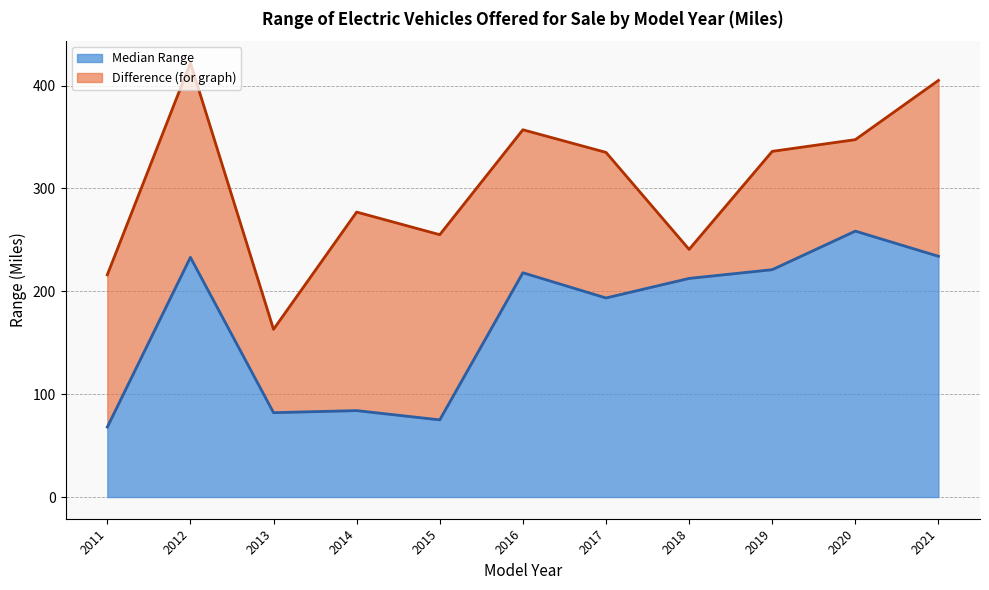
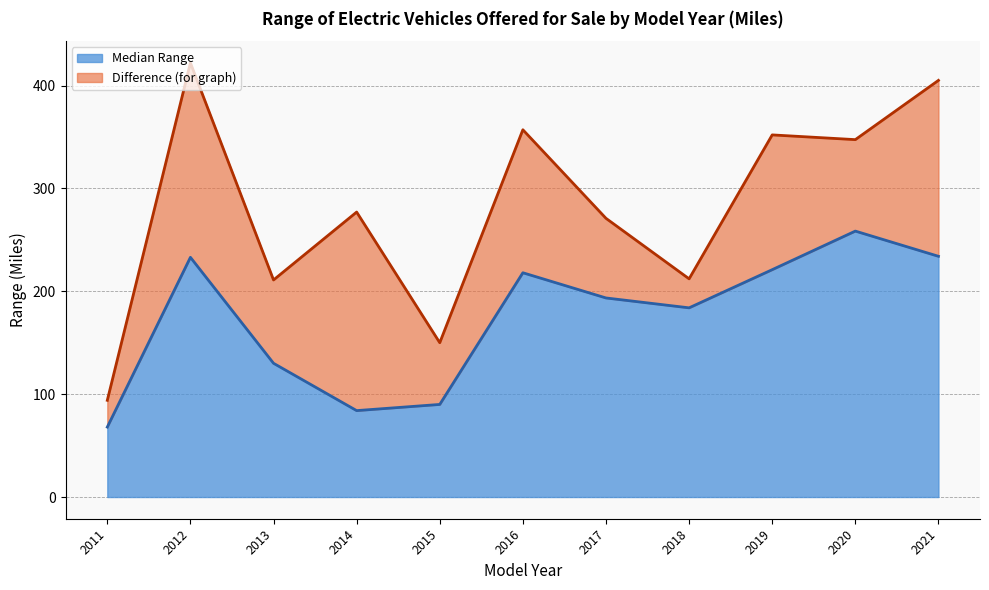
Difference (for graph), 2011: 148 -> 26
Median Range, 2013: 82 -> 130
Median Range, 2015: 75 -> 90
Difference (for graph), 2015: 180 -> 60
Difference (for graph), 2017: 142 -> 77
Median Range, 2018: 213 -> 184
Difference (for graph), 2019: 115 -> 131
